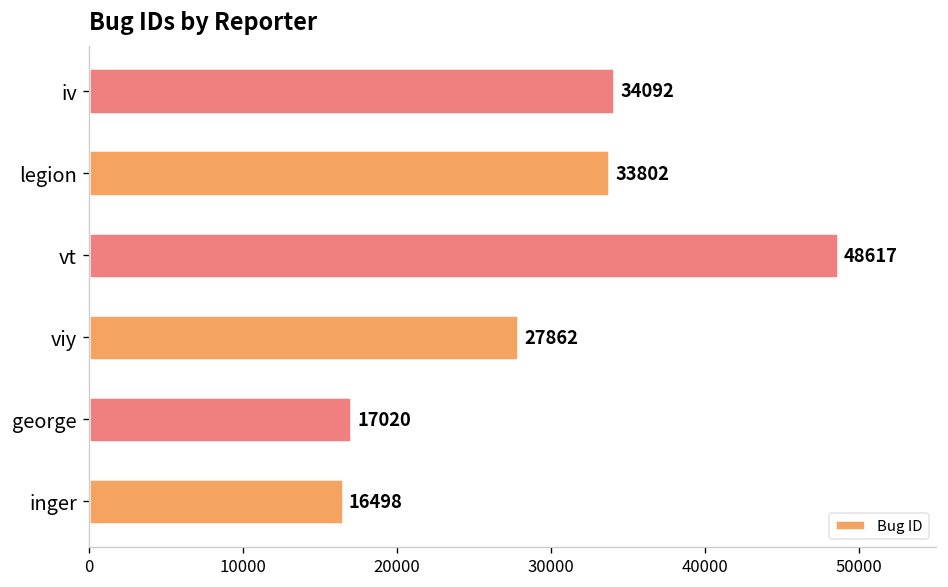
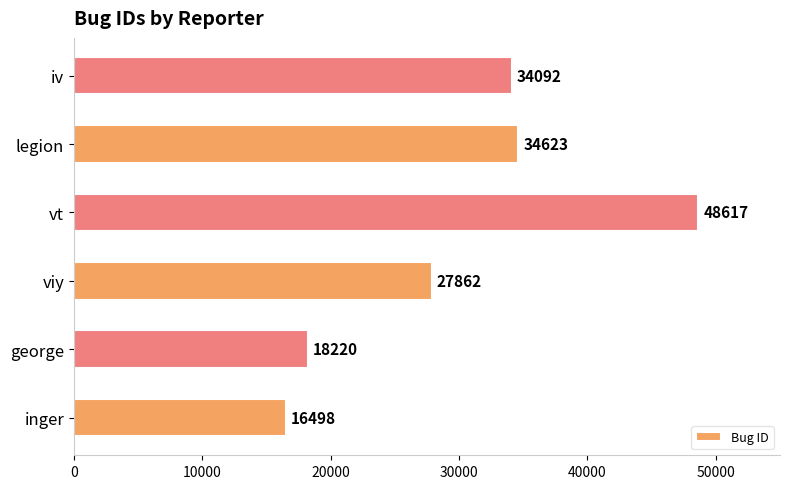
legion: 33802 -> 34623
george: 17020 -> 18220
